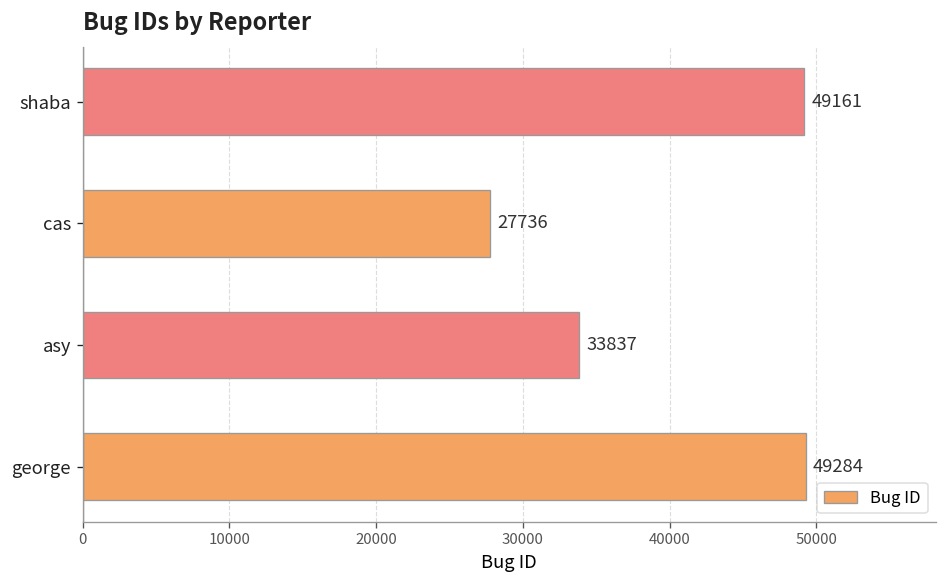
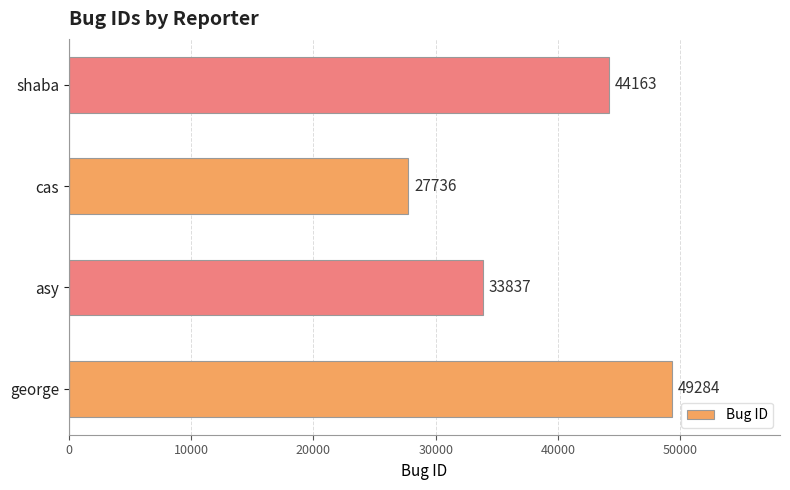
shaba: 49161 -> 44163
